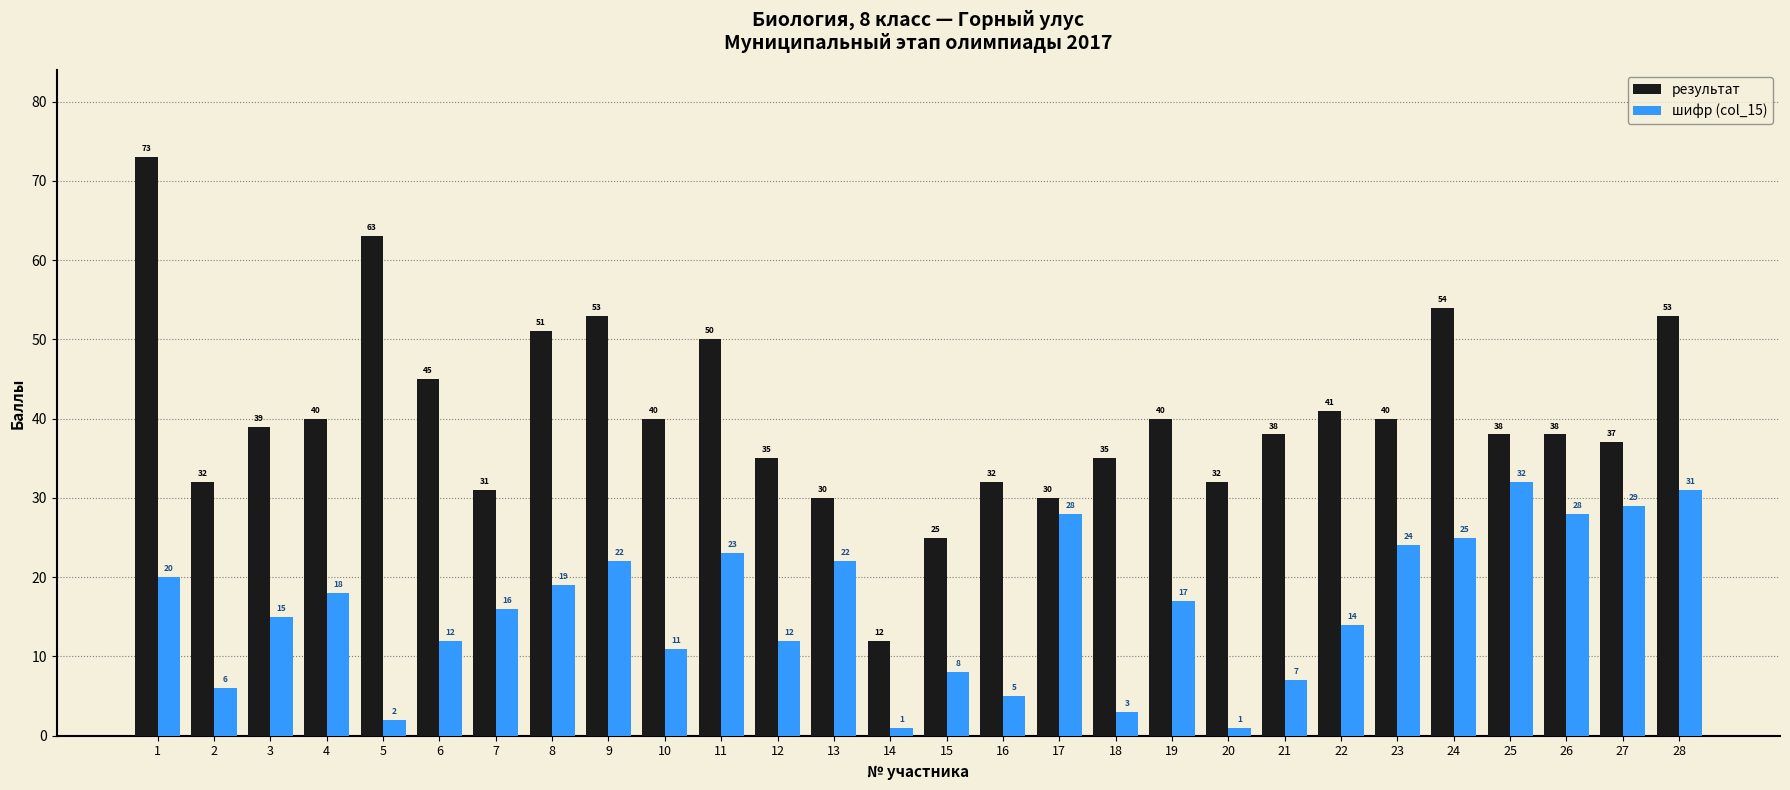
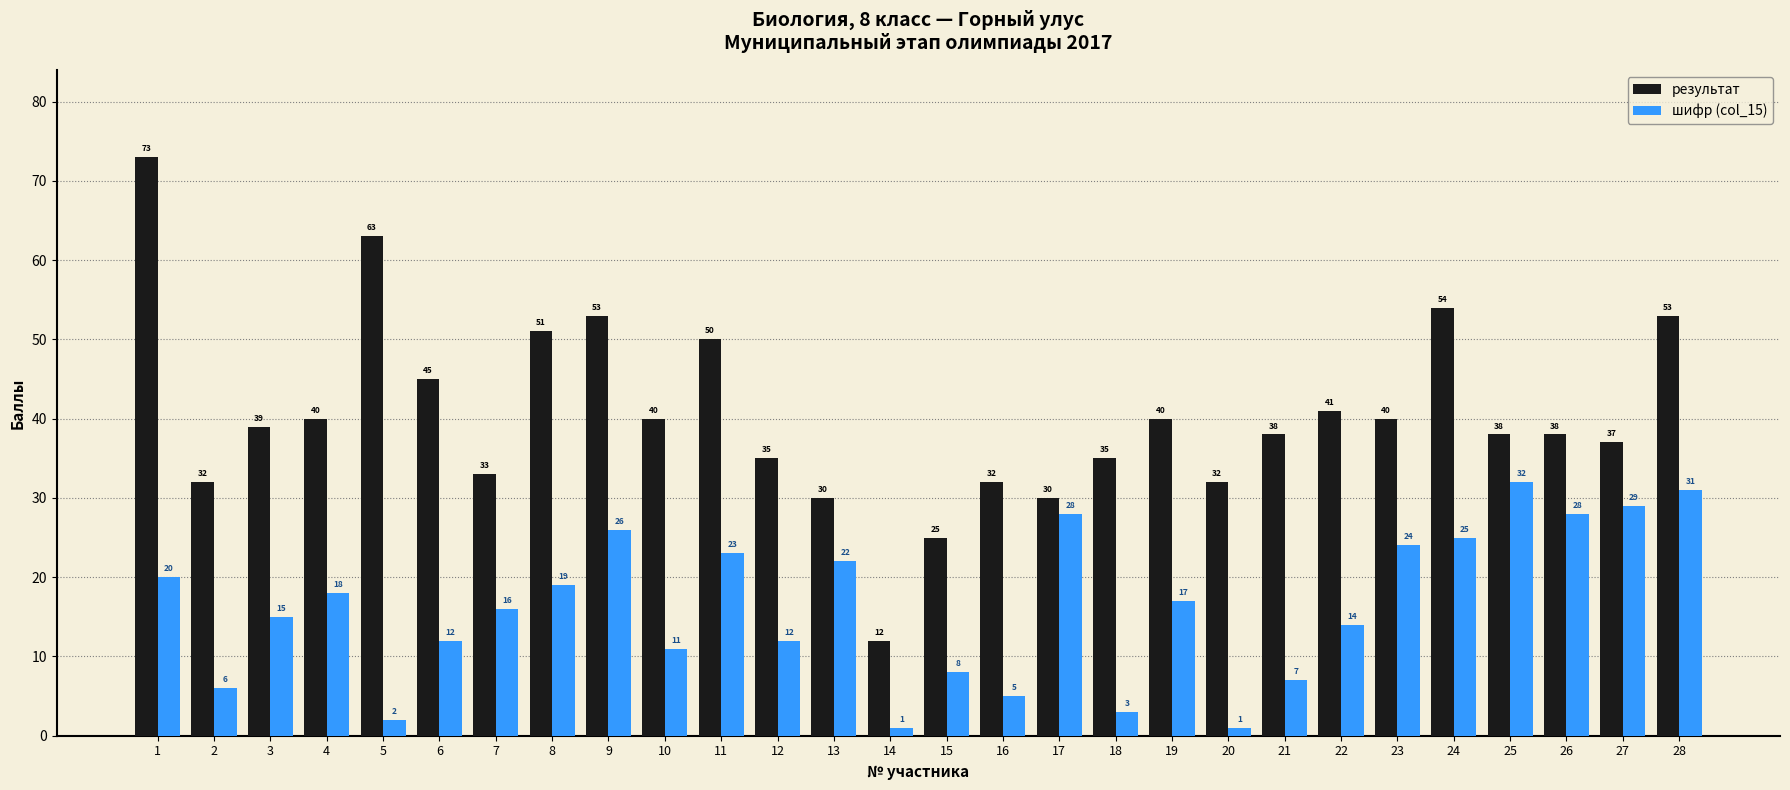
результат, 7: 31 -> 33
шифр (col_15), 9: 22 -> 26
